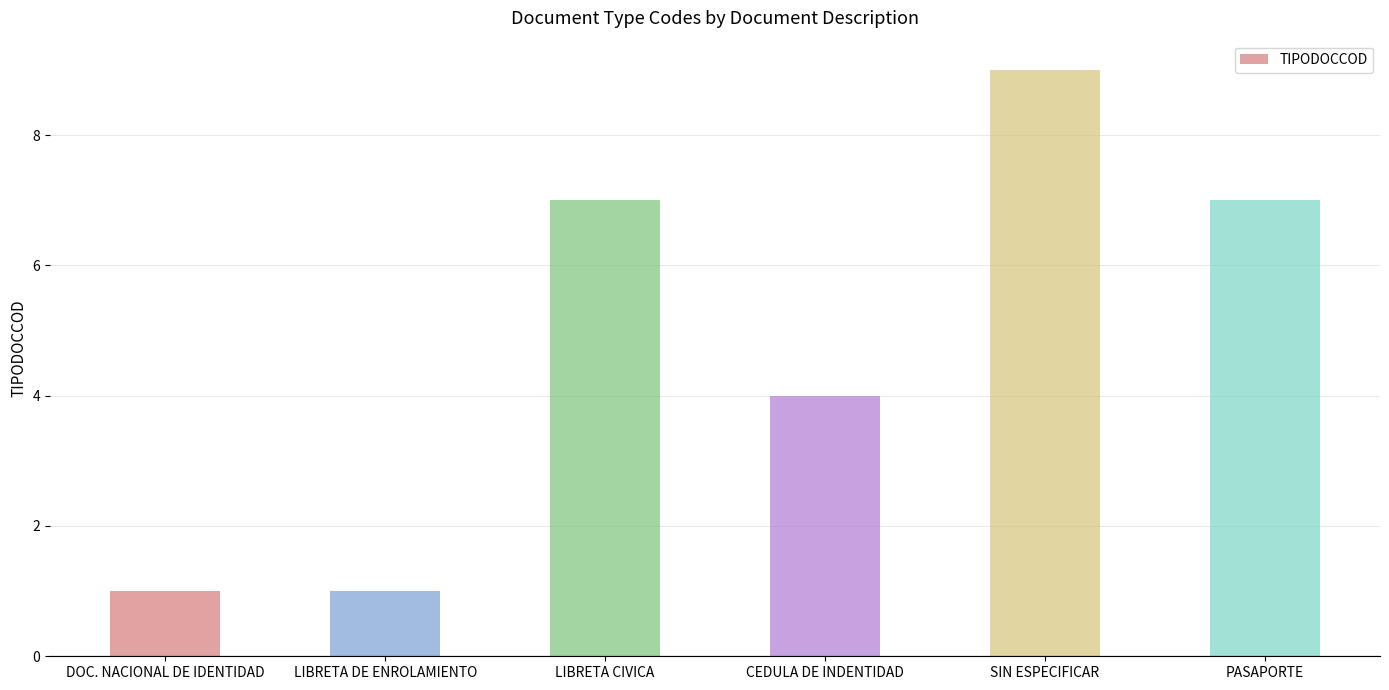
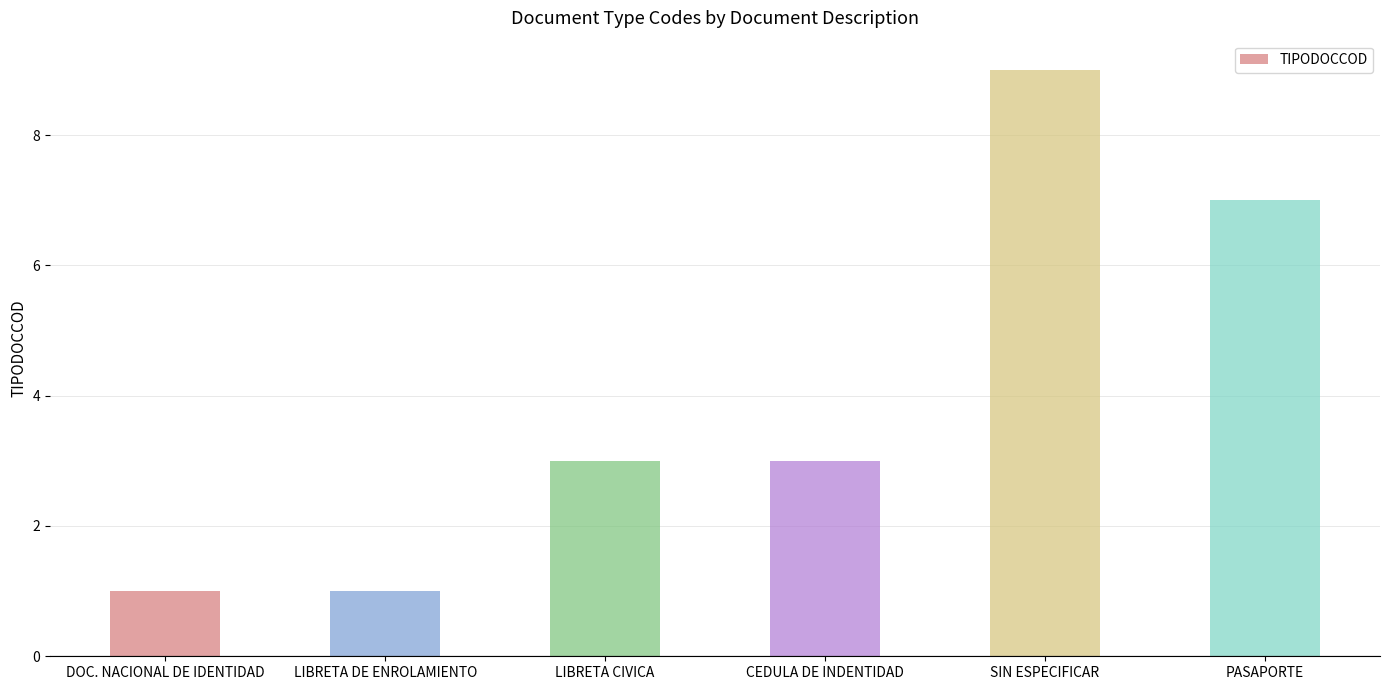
LIBRETA CIVICA: 7 -> 3
CEDULA DE INDENTIDAD: 4 -> 3
